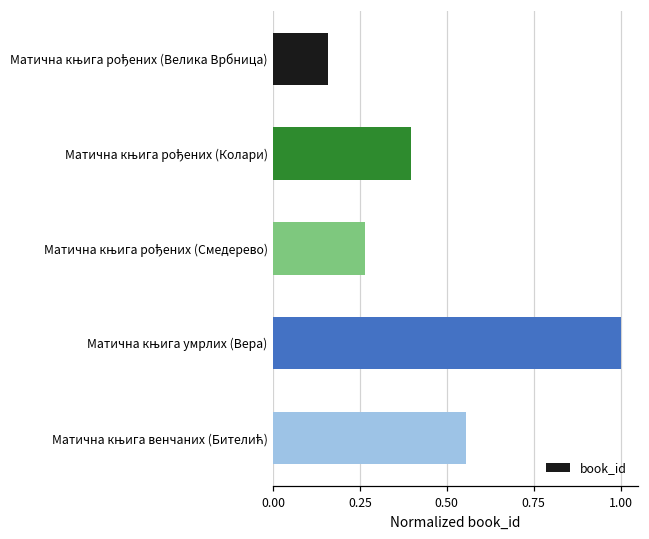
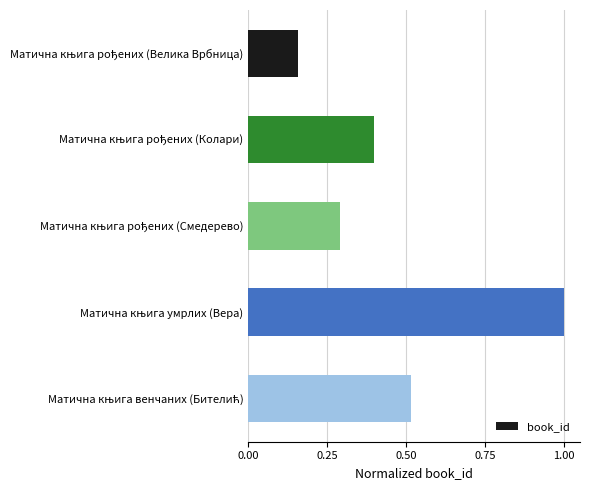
Матична књига рођених (Смедерево): 0.26 -> 0.29
Матична књига венчаних (Бителић): 0.56 -> 0.51
